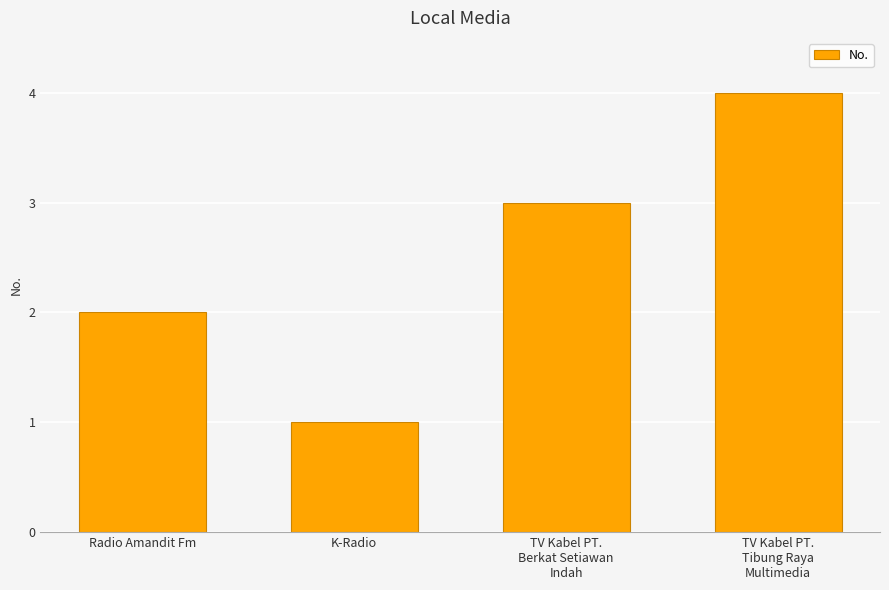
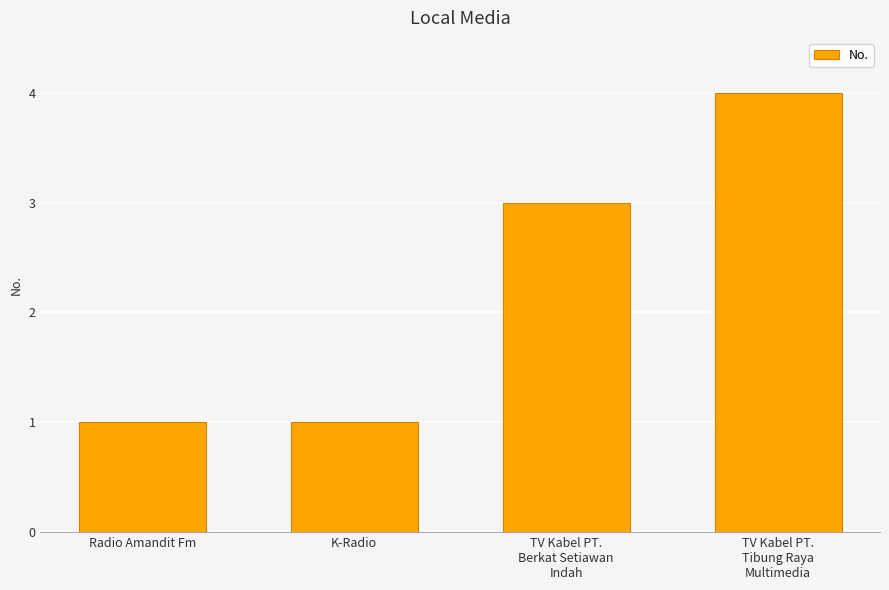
Radio Amandit Fm: 2 -> 1
